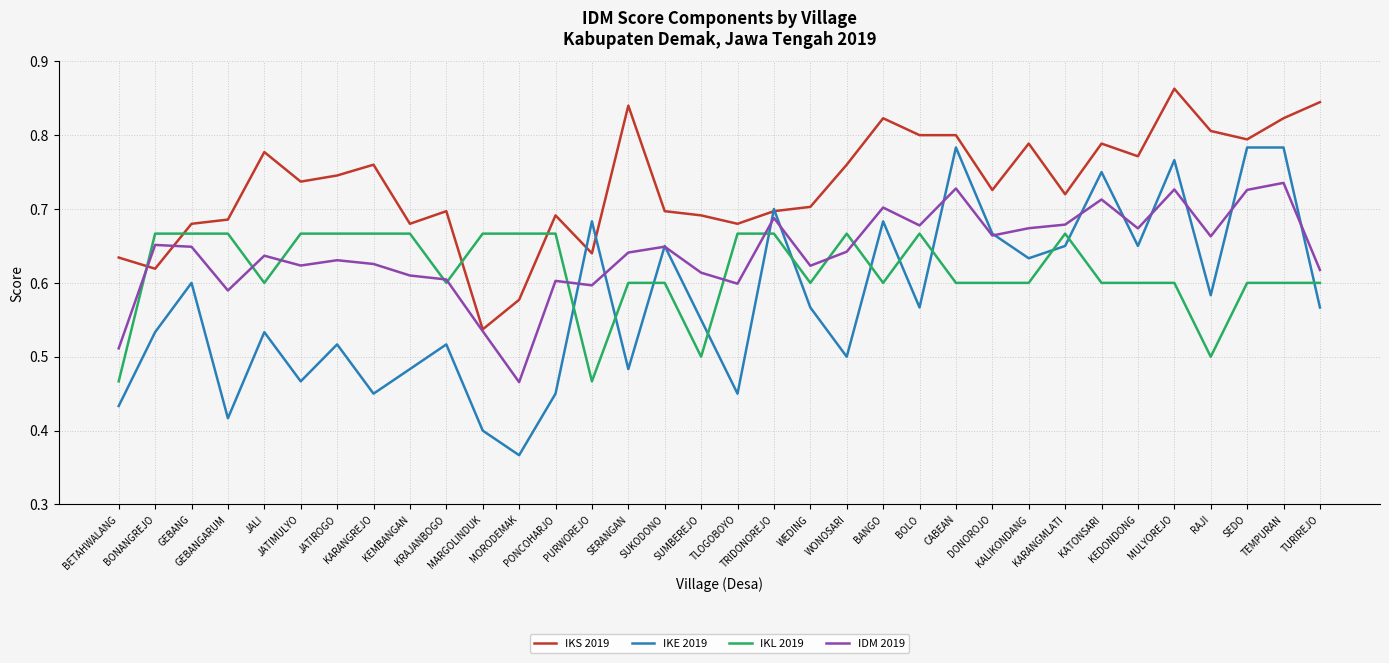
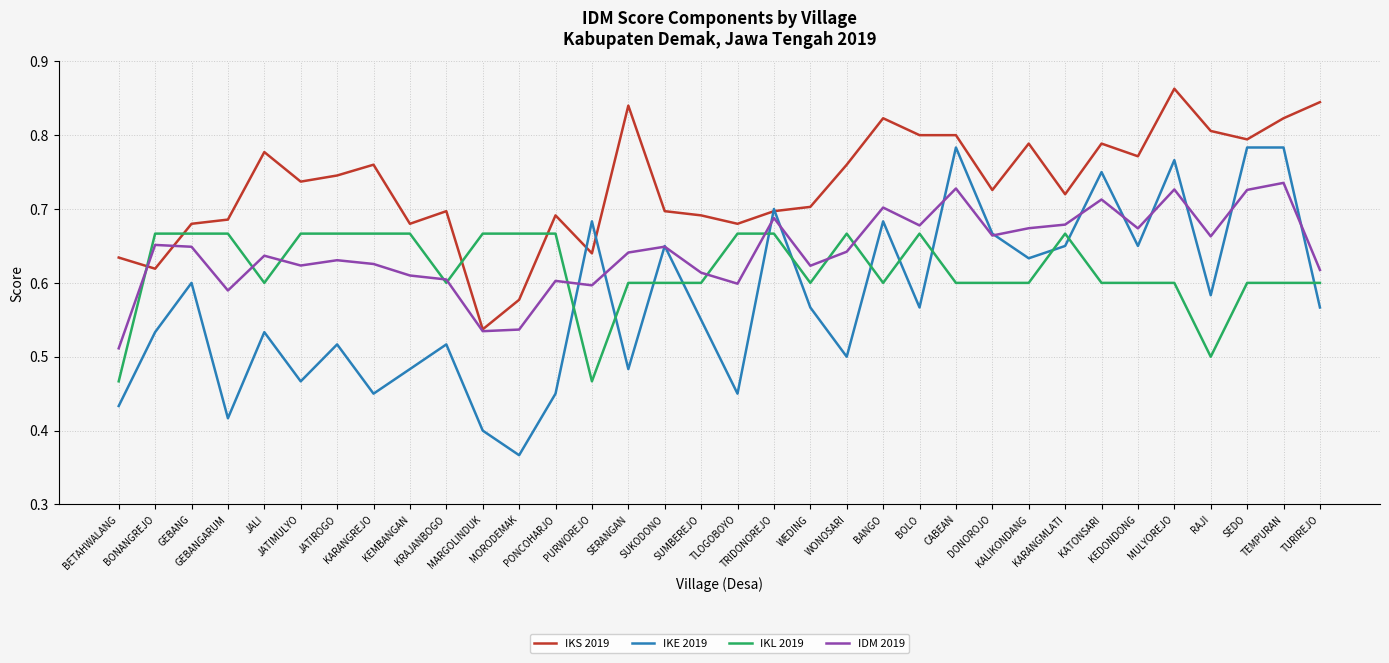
IDM 2019, MORODEMAK: 0.47 -> 0.54
IKL 2019, SUMBEREJO: 0.5 -> 0.6
